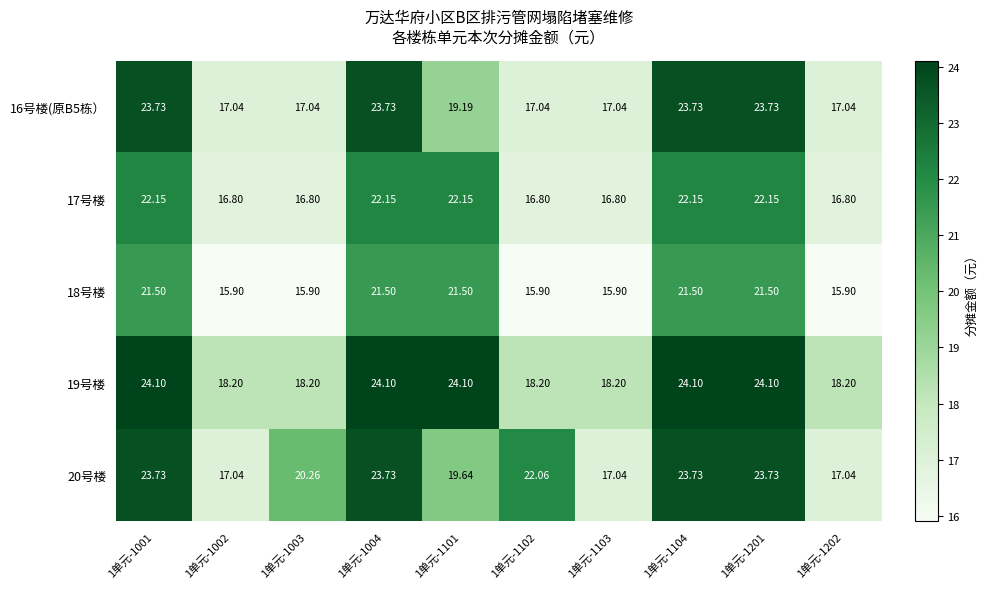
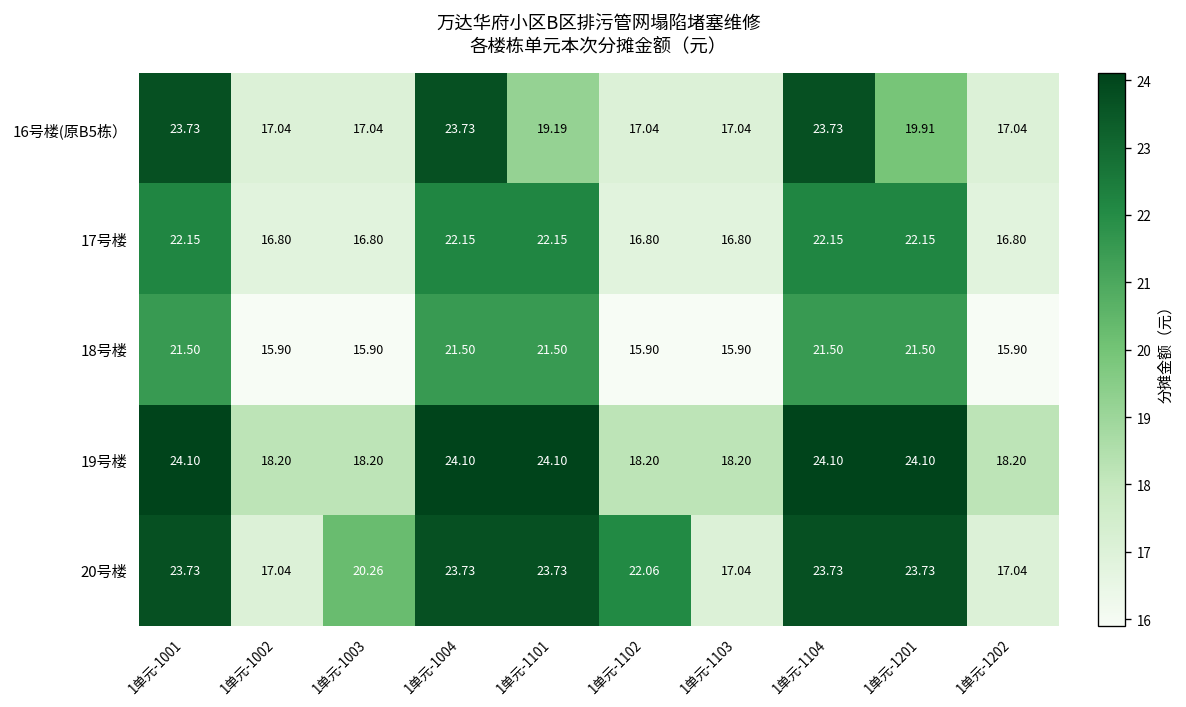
16号楼(原B5栋）, 1单元-1201: 23.73 -> 19.91
20号楼, 1单元-1101: 19.64 -> 23.73
